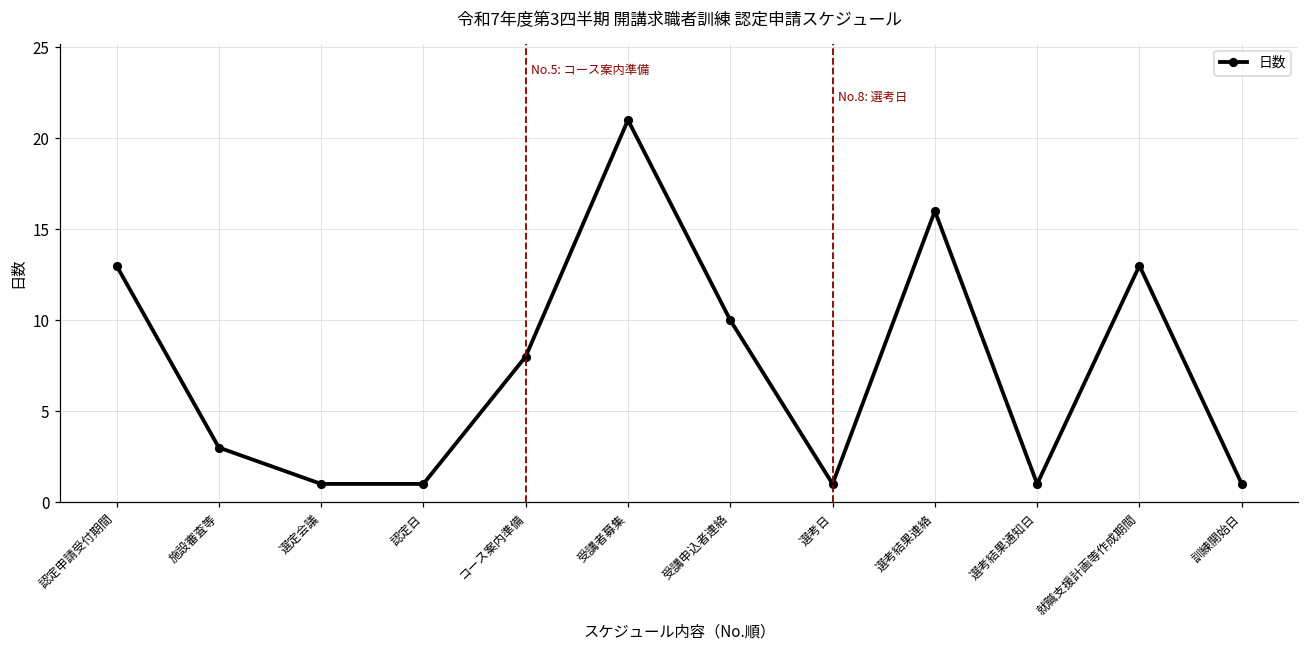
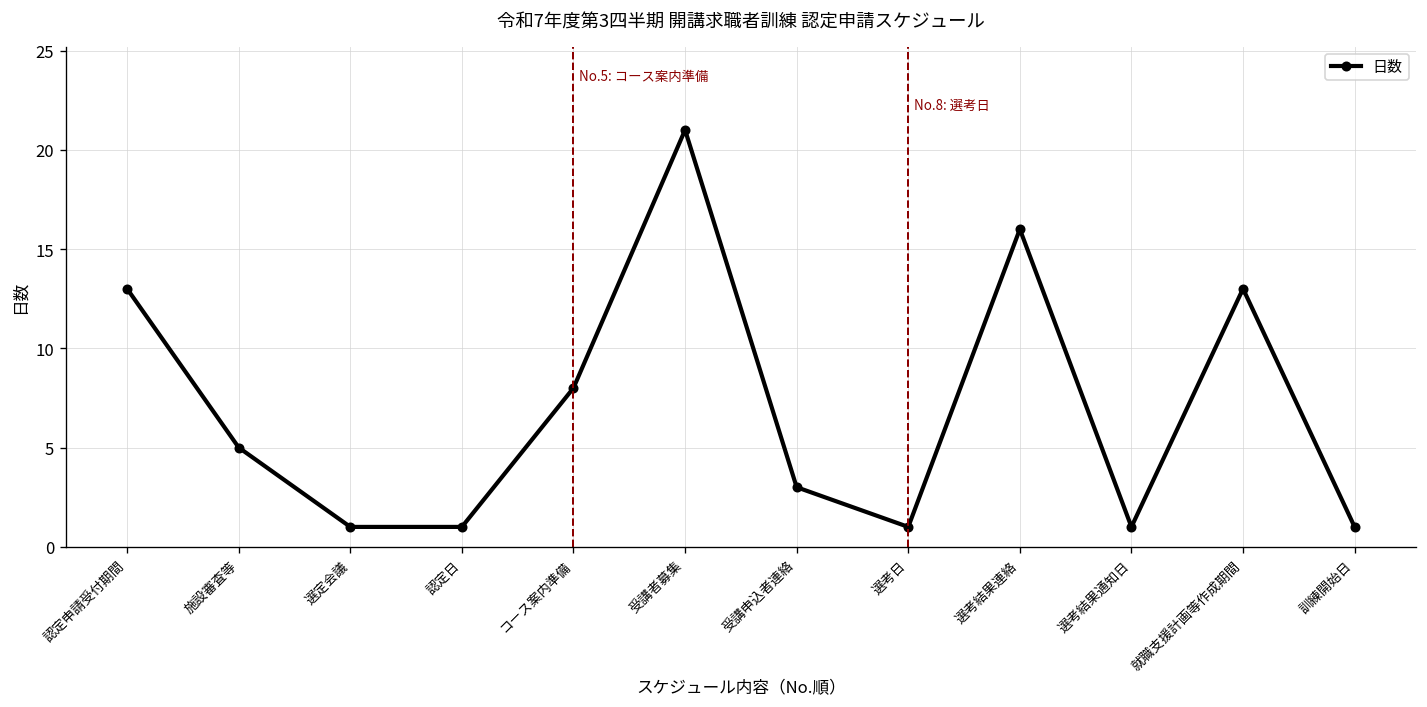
施設審査等: 3 -> 5
受講申込者連絡: 10 -> 3
